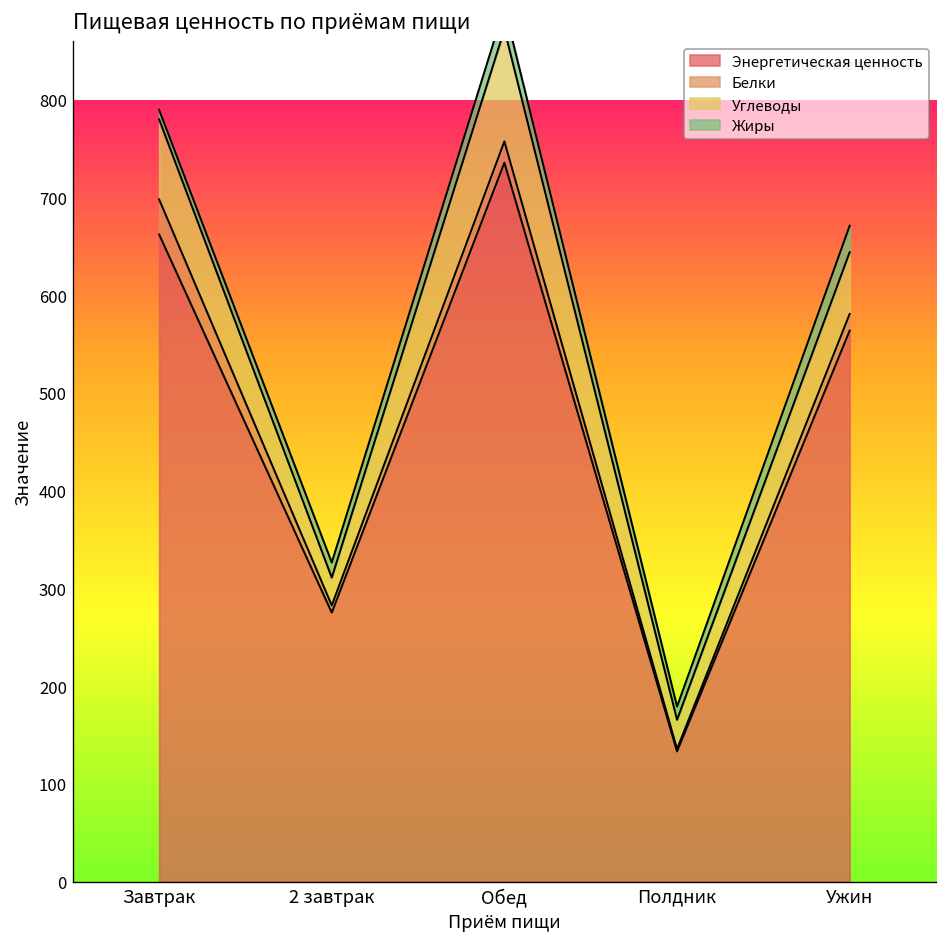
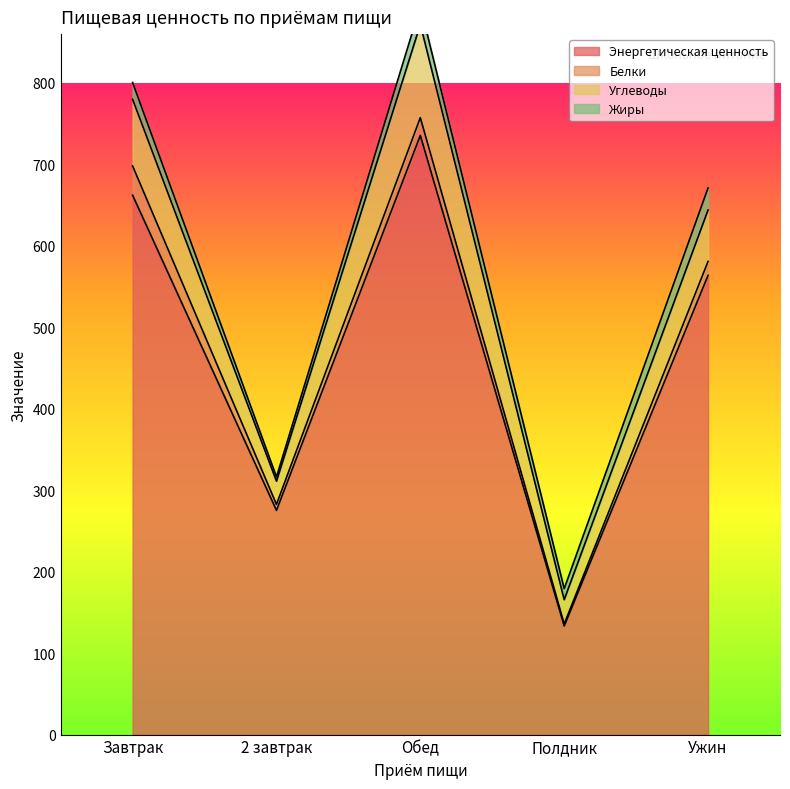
Жиры, Завтрак: 10 -> 20
Жиры, 2 завтрак: 20 -> 10
